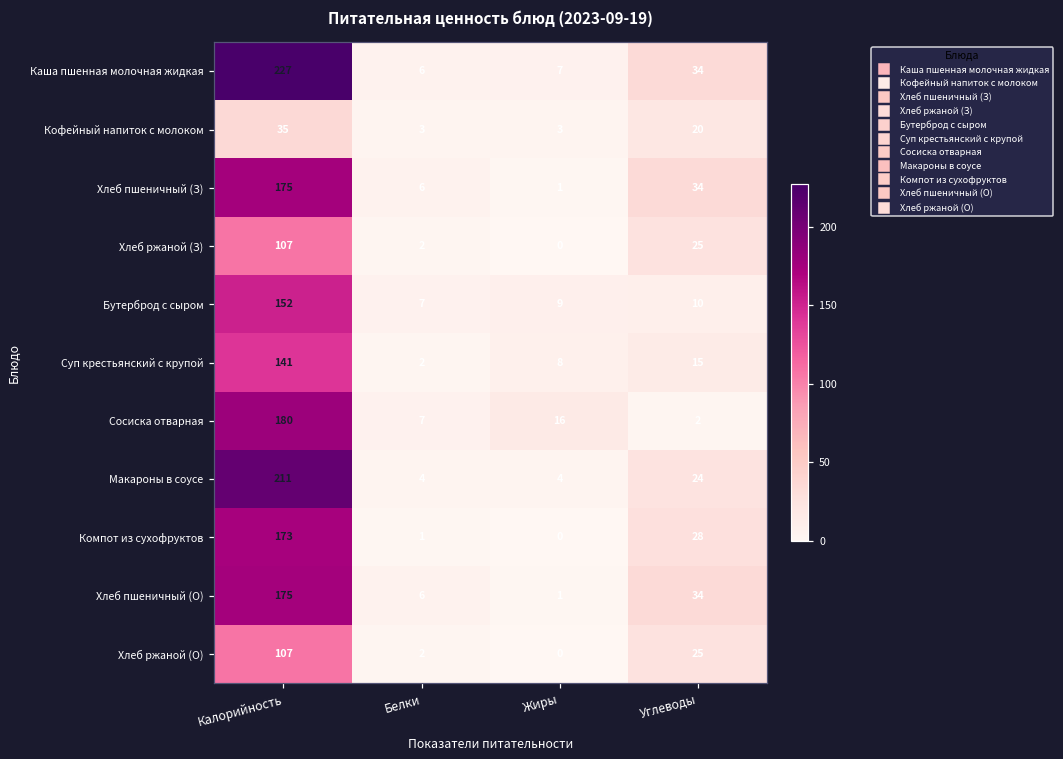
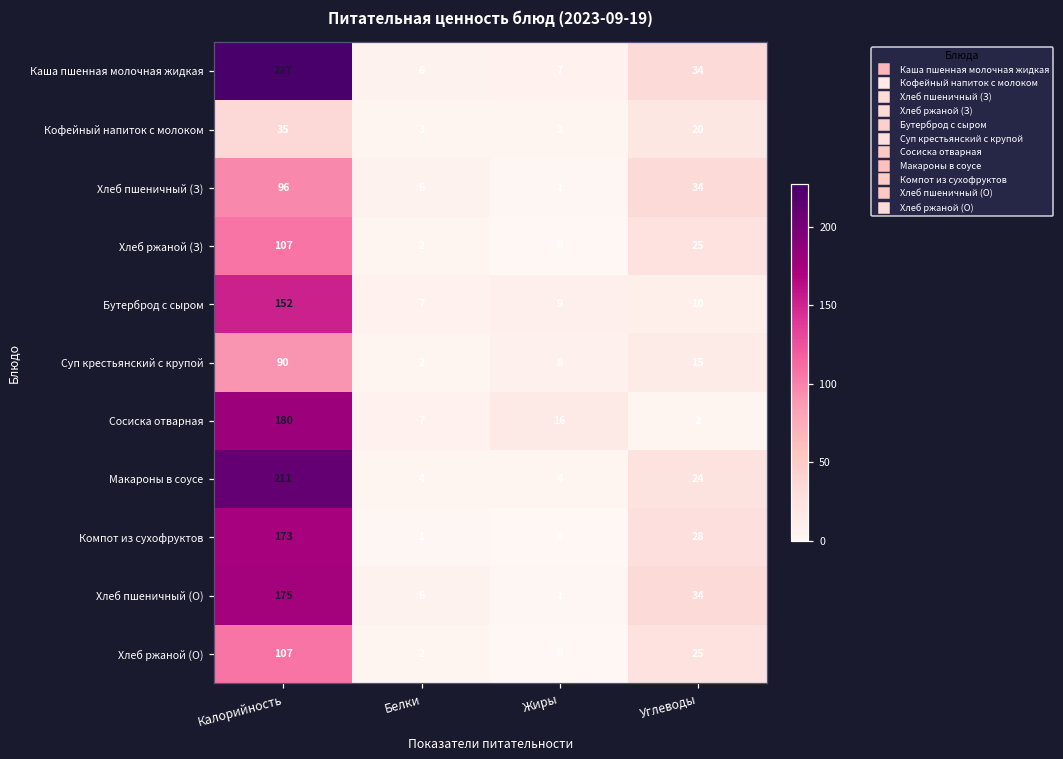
Хлеб пшеничный (З), Калорийность: 175 -> 96
Суп крестьянский с крупой, Калорийность: 141 -> 90
